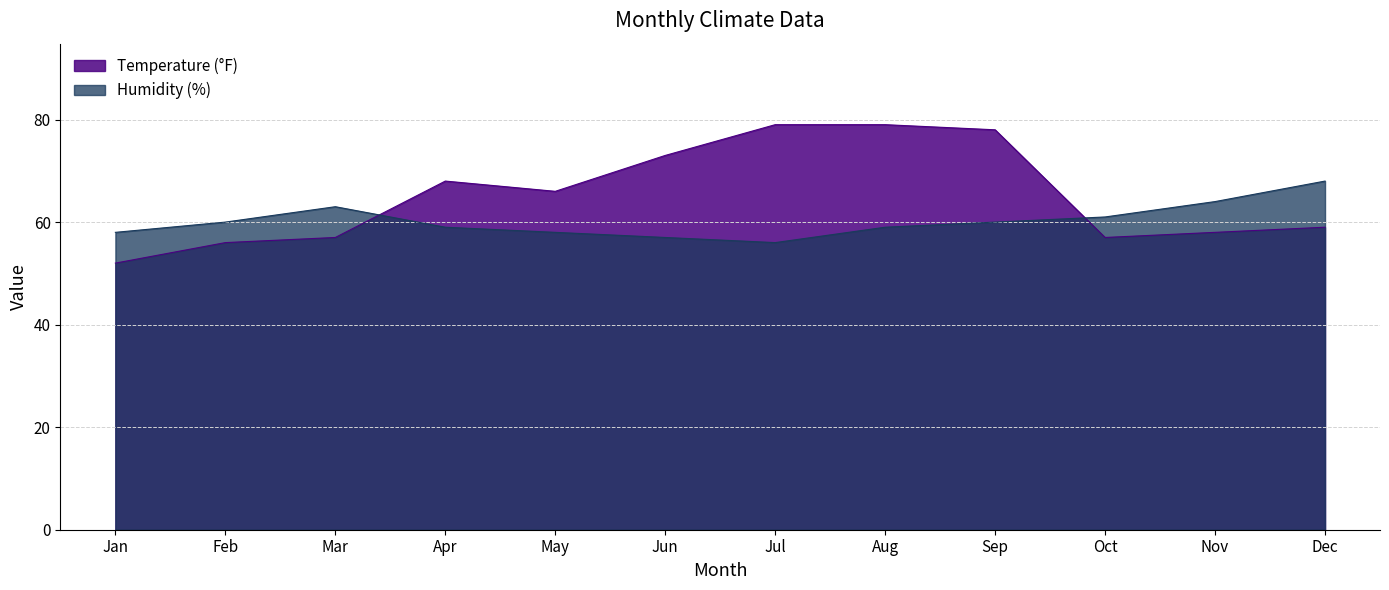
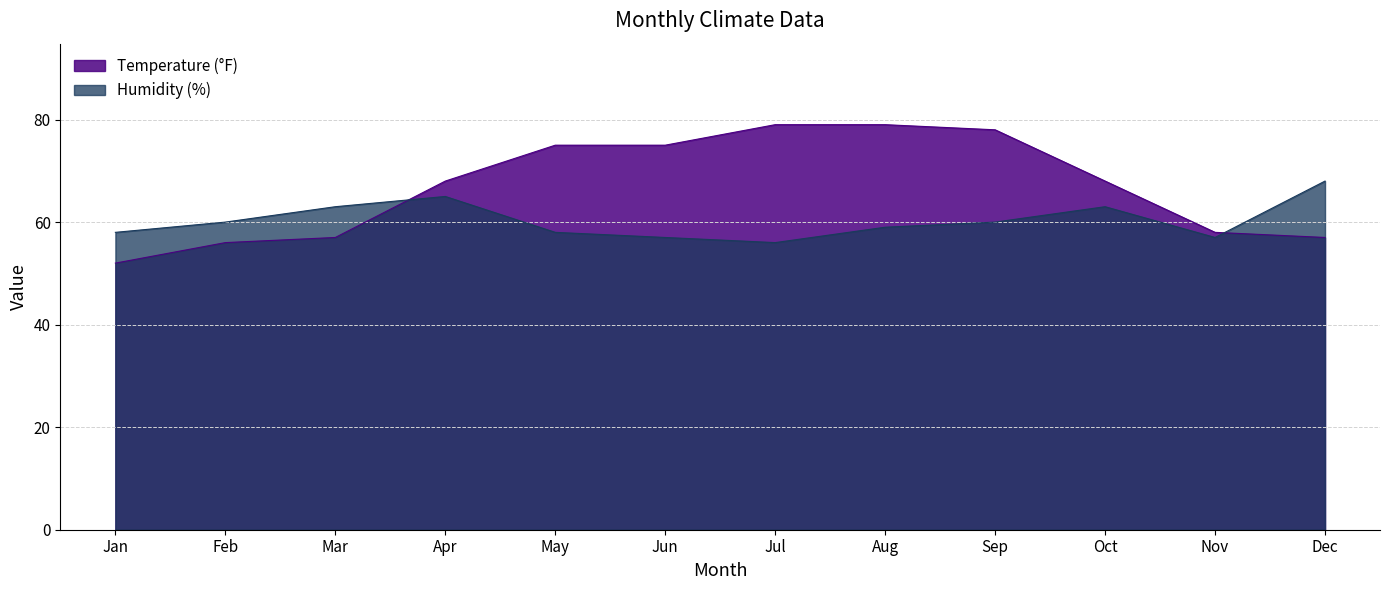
Humidity (%), Apr: 59 -> 65
Temperature (°F), May: 66 -> 75
Temperature (°F), Jun: 73 -> 75
Temperature (°F), Oct: 57 -> 68
Humidity (%), Oct: 61 -> 63
Humidity (%), Nov: 64 -> 57
Temperature (°F), Dec: 59 -> 57
